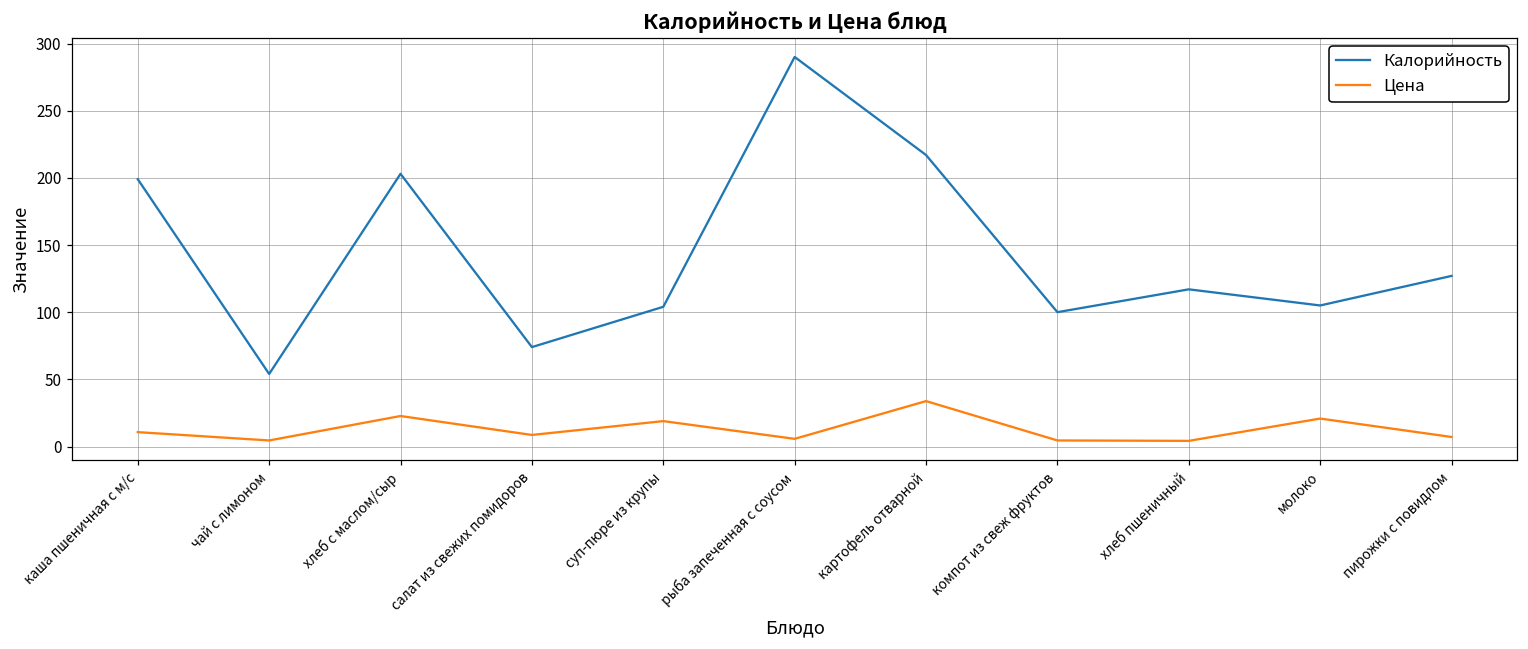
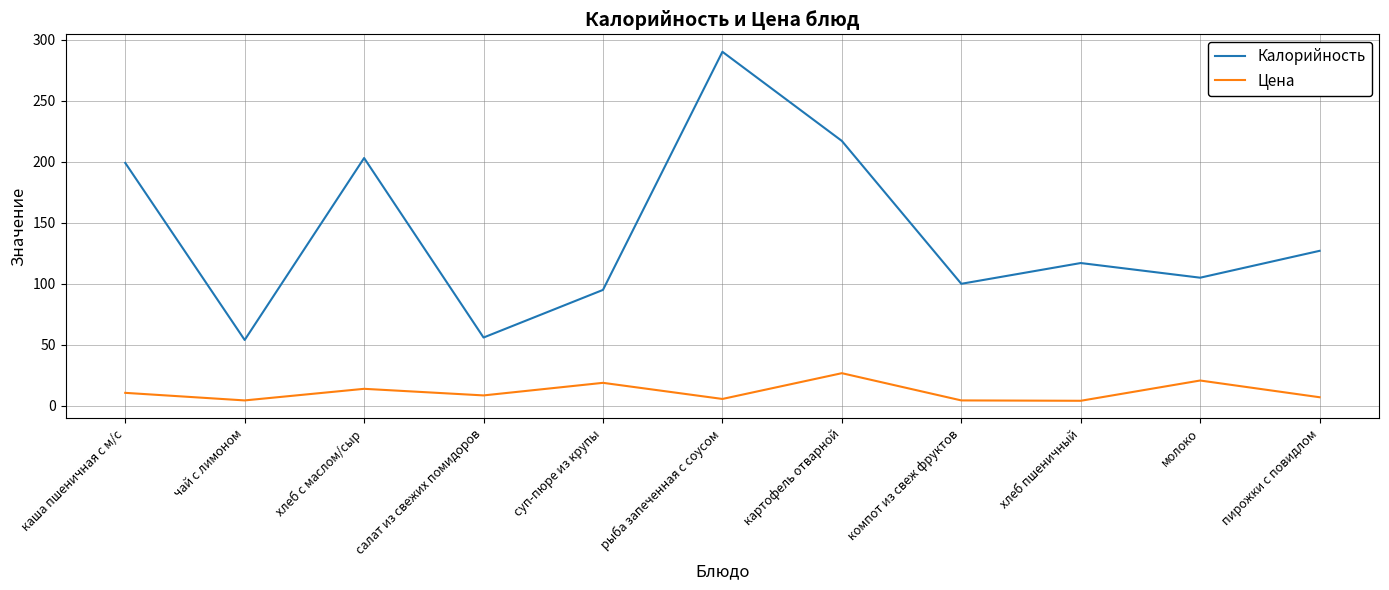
Цена, хлеб с маслом/сыр: 23 -> 14
Калорийность, салат из свежих помидоров: 74 -> 56
Калорийность, суп-пюре из крупы: 104 -> 95
Цена, картофель отварной: 34 -> 27
